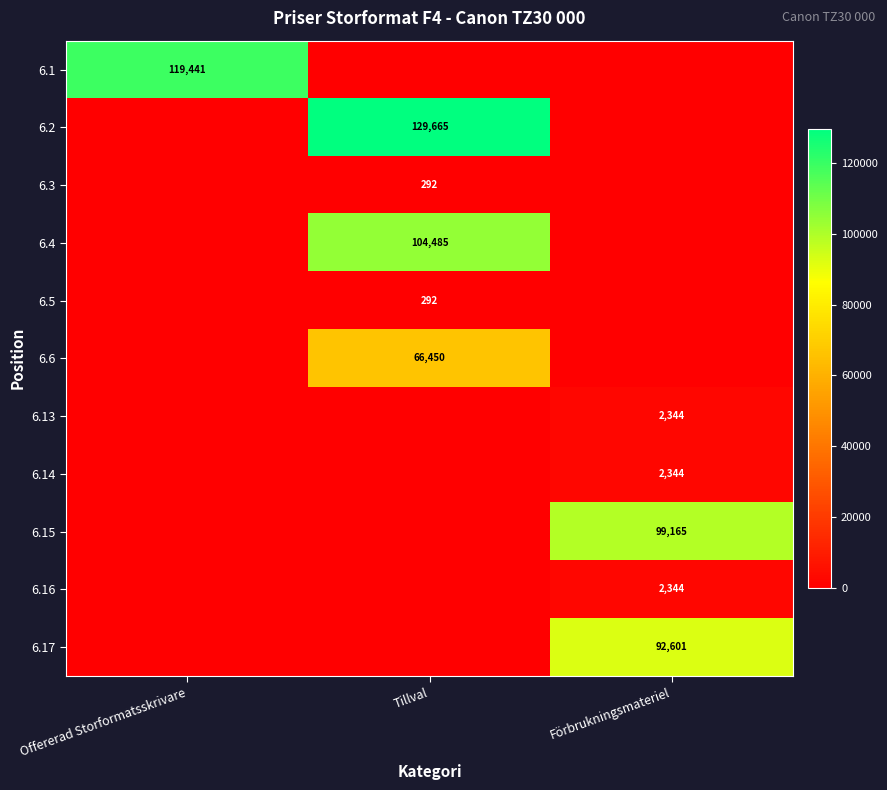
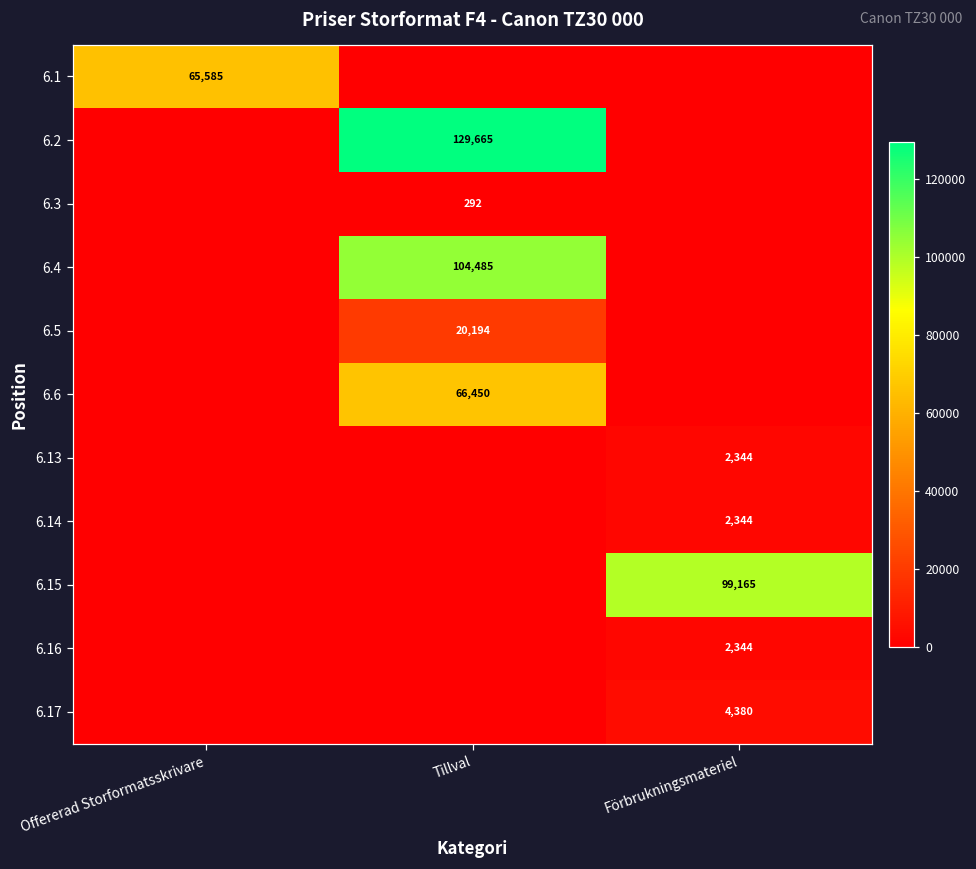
6.1, Offererad Storformatsskrivare: 119,441 -> 65,585
6.5, Tillval: 292 -> 20,194
6.17, Förbrukningsmateriel: 92,601 -> 4,380
